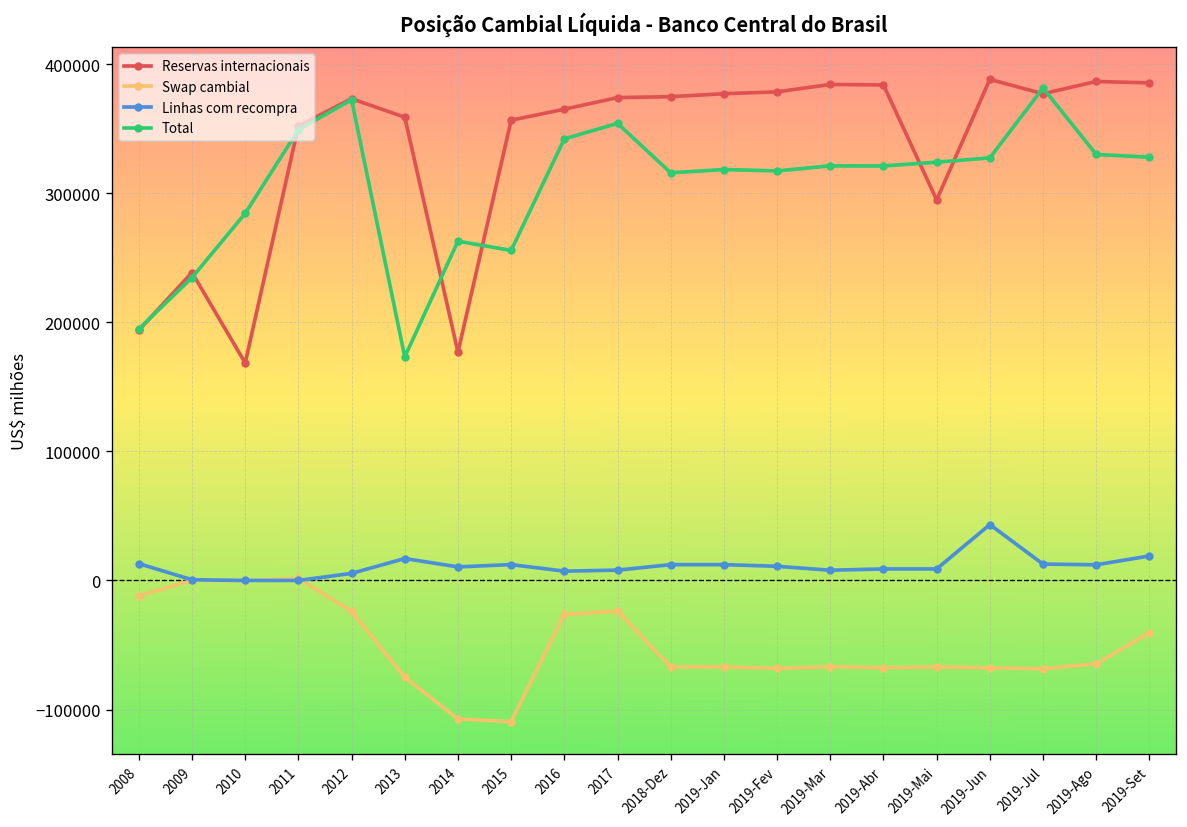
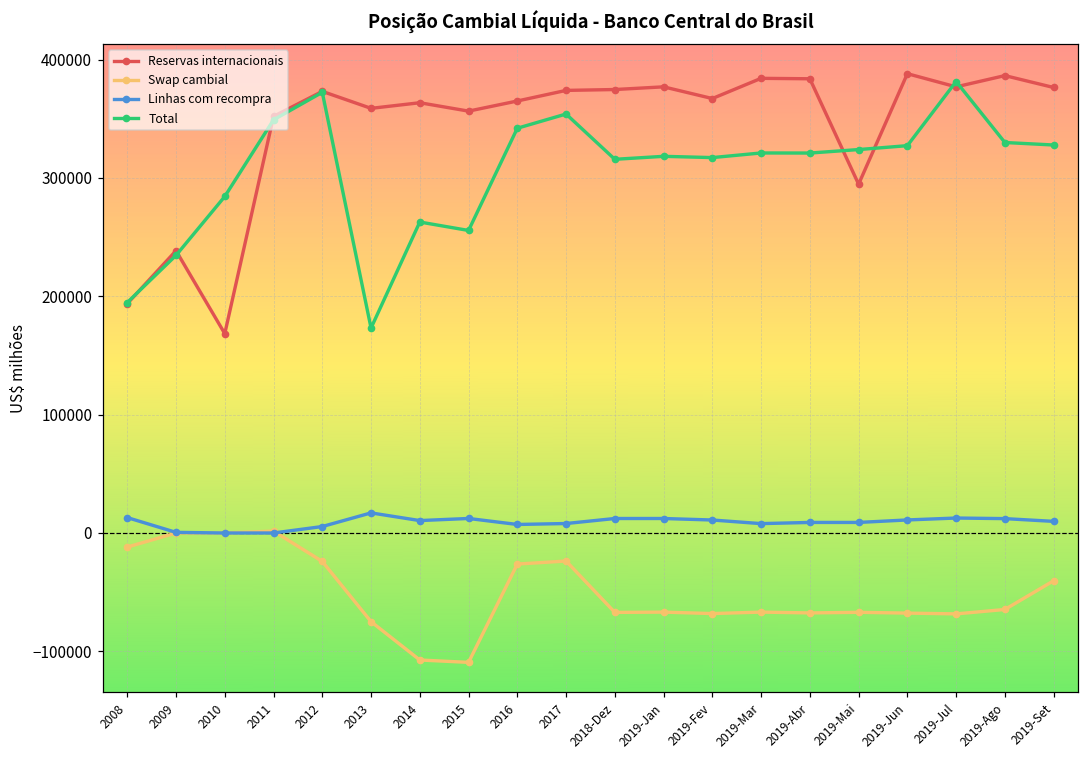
Reservas internacionais, 2014: 177000 -> 364000
Reservas internacionais, 2019-Fev: 378000 -> 367000
Linhas com recompra, 2019-Jun: 43000 -> 11000
Reservas internacionais, 2019-Set: 385000 -> 376000
Linhas com recompra, 2019-Set: 19000 -> 10000
